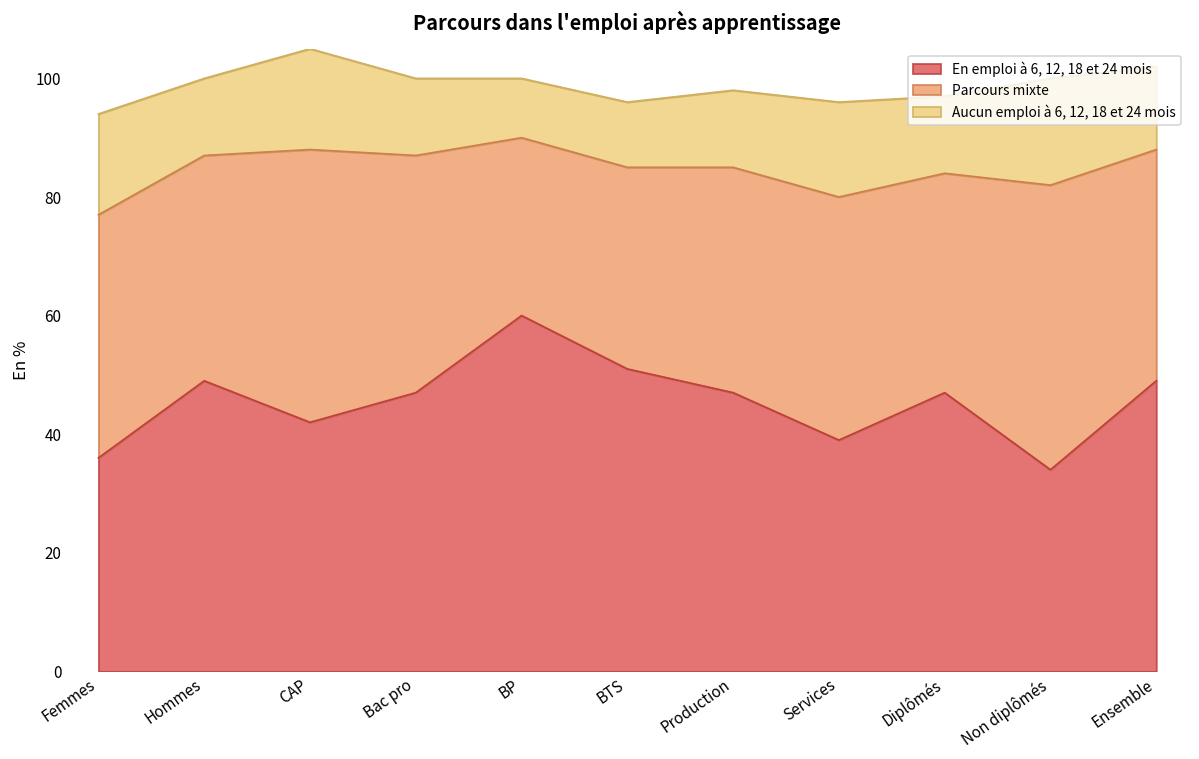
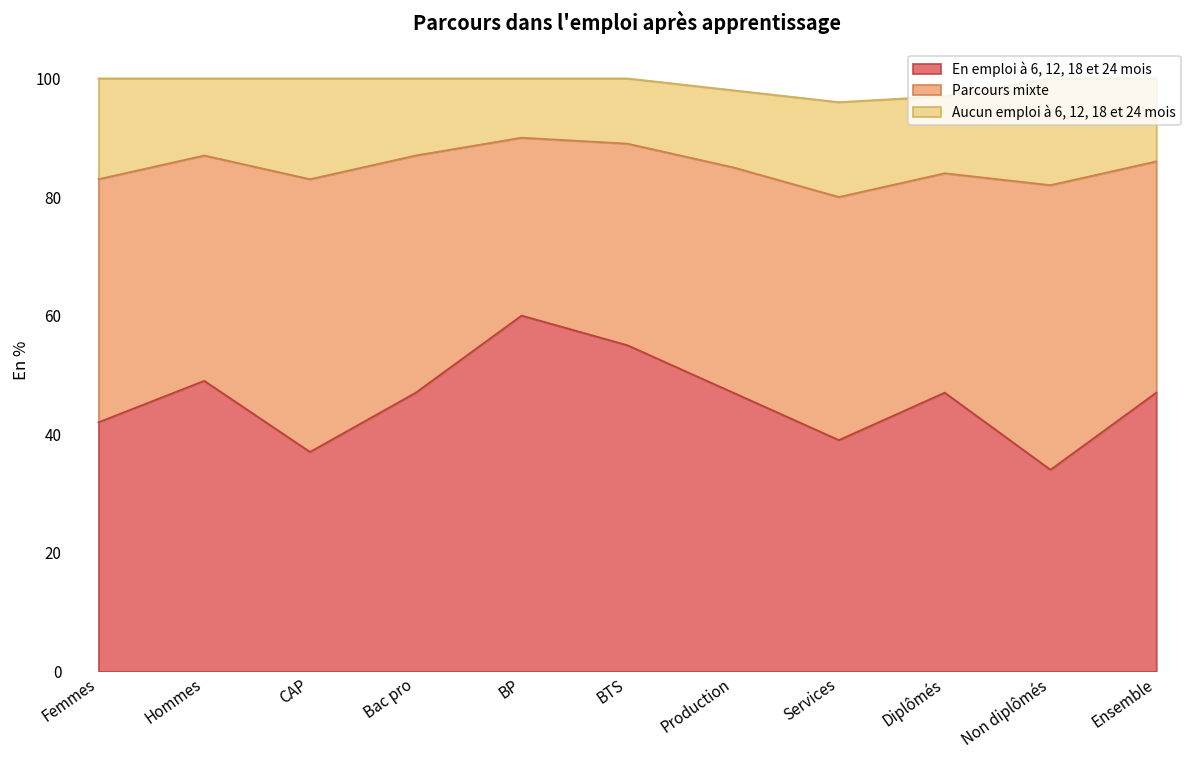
En emploi à 6, 12, 18 et 24 mois, Femmes: 36 -> 42
En emploi à 6, 12, 18 et 24 mois, CAP: 42 -> 37
En emploi à 6, 12, 18 et 24 mois, BTS: 51 -> 55
En emploi à 6, 12, 18 et 24 mois, Ensemble: 49 -> 47
